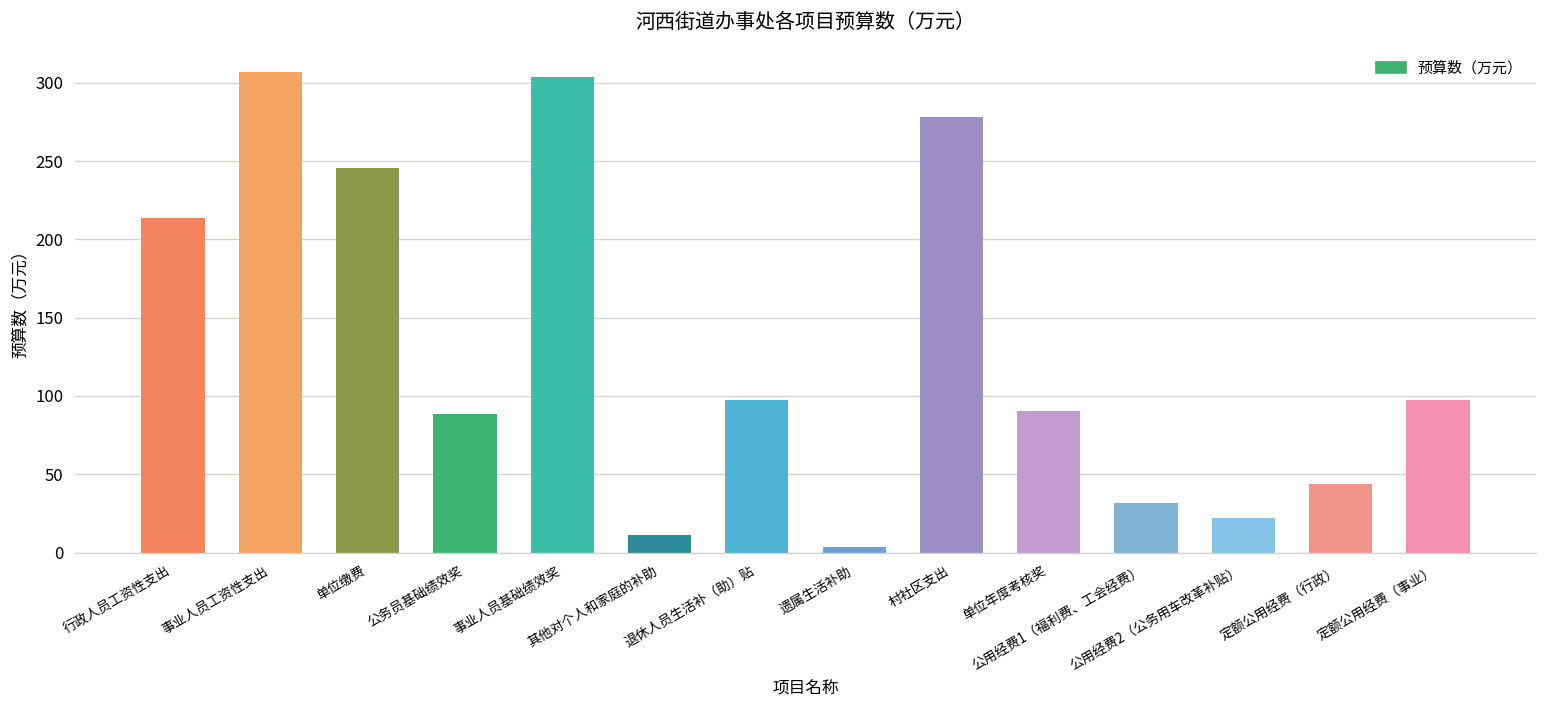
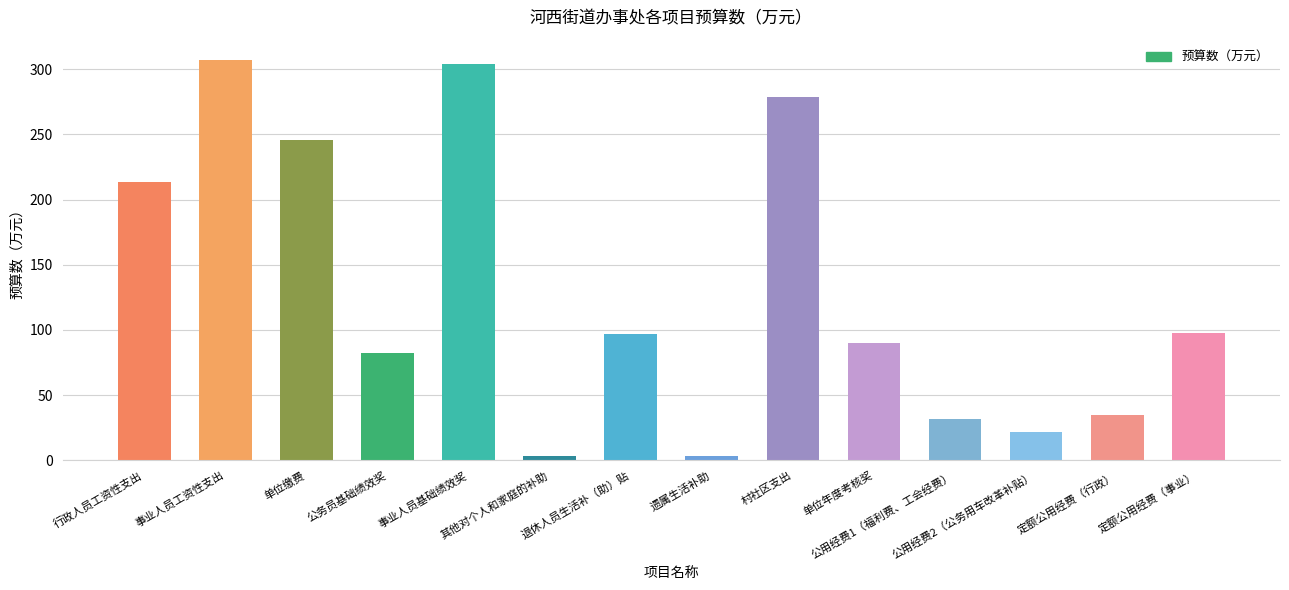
公务员基础绩效奖: 88 -> 82
其他对个人和家庭的补助: 11 -> 4
定额公用经费（行政）: 44 -> 35
